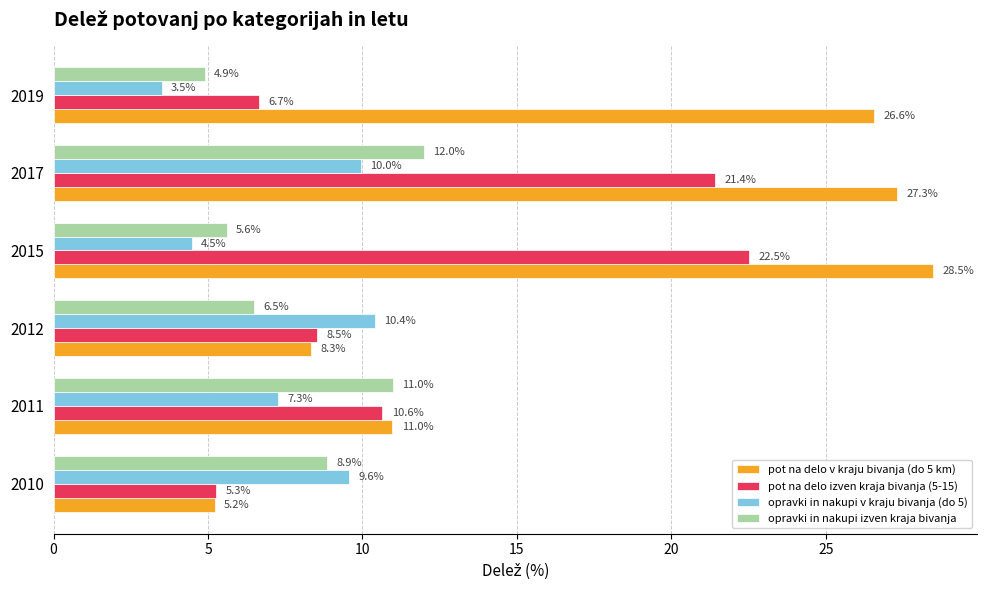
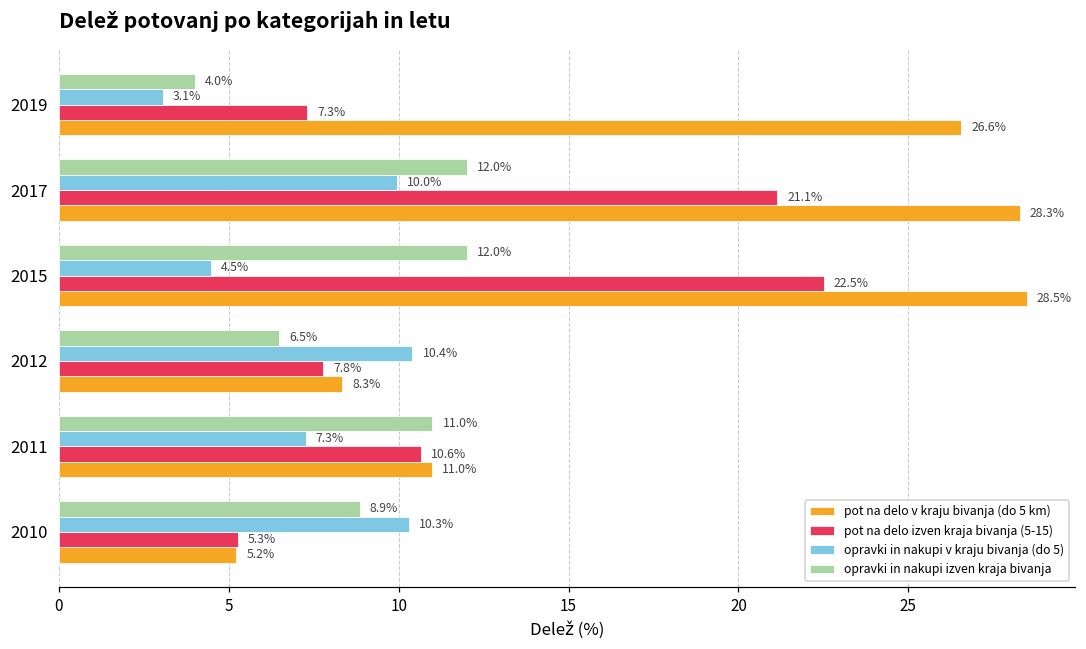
opravki in nakupi izven kraja bivanja, 2019: 4.9% -> 4.0%
opravki in nakupi v kraju bivanja (do 5), 2019: 3.5% -> 3.1%
pot na delo izven kraja bivanja (5-15), 2019: 6.7% -> 7.3%
pot na delo izven kraja bivanja (5-15), 2017: 21.4% -> 21.1%
pot na delo v kraju bivanja (do 5 km), 2017: 27.3% -> 28.3%
opravki in nakupi izven kraja bivanja, 2015: 5.6% -> 12.0%
pot na delo izven kraja bivanja (5-15), 2012: 8.5% -> 7.8%
opravki in nakupi v kraju bivanja (do 5), 2010: 9.6% -> 10.3%
